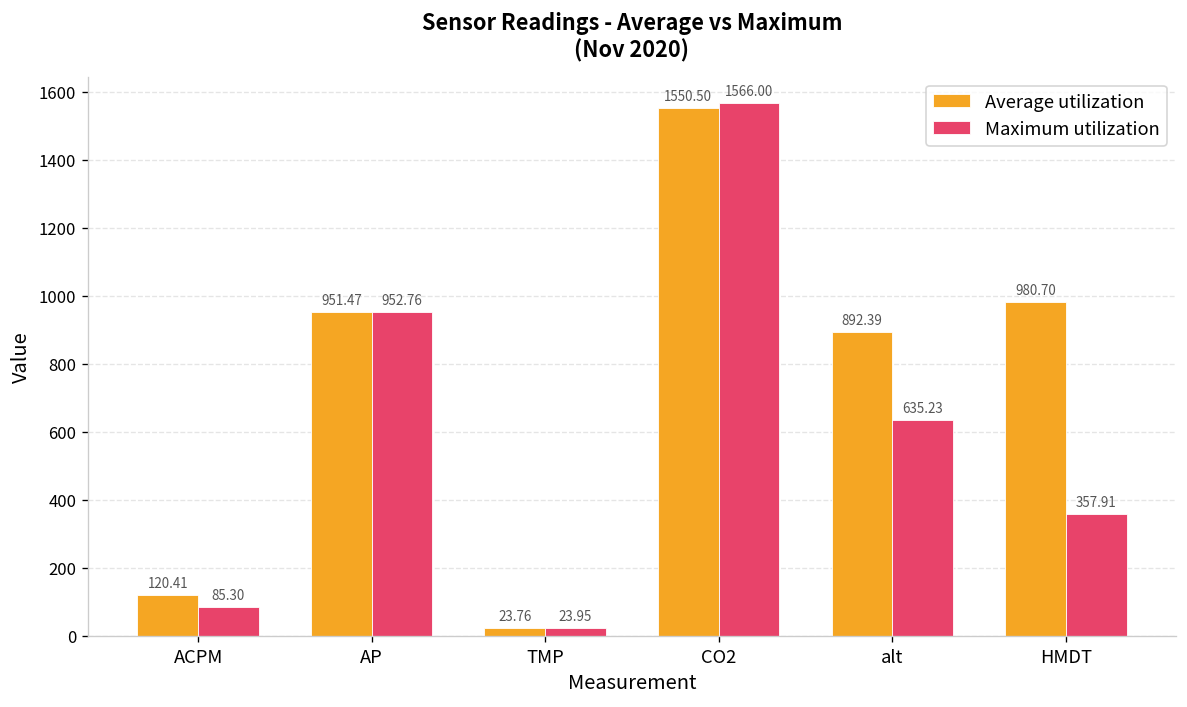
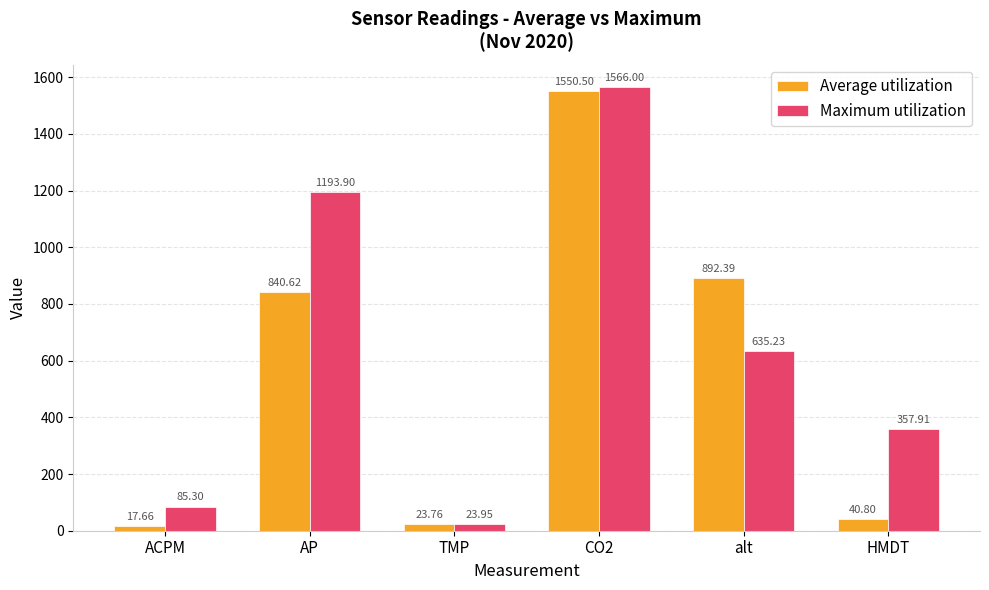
Average utilization, ACPM: 120.41 -> 17.66
Average utilization, AP: 951.47 -> 840.62
Maximum utilization, AP: 952.76 -> 1193.90
Average utilization, HMDT: 980.70 -> 40.80
